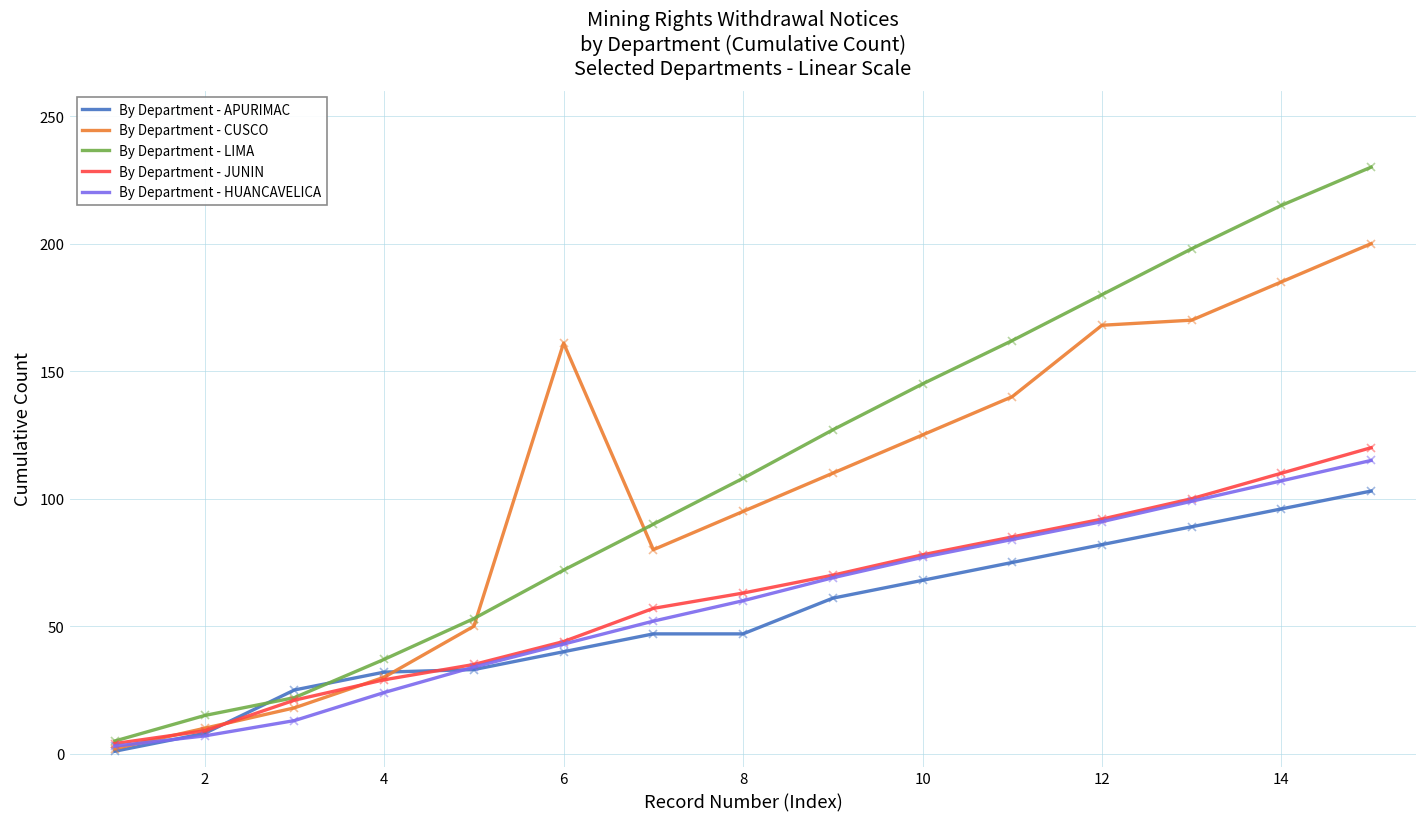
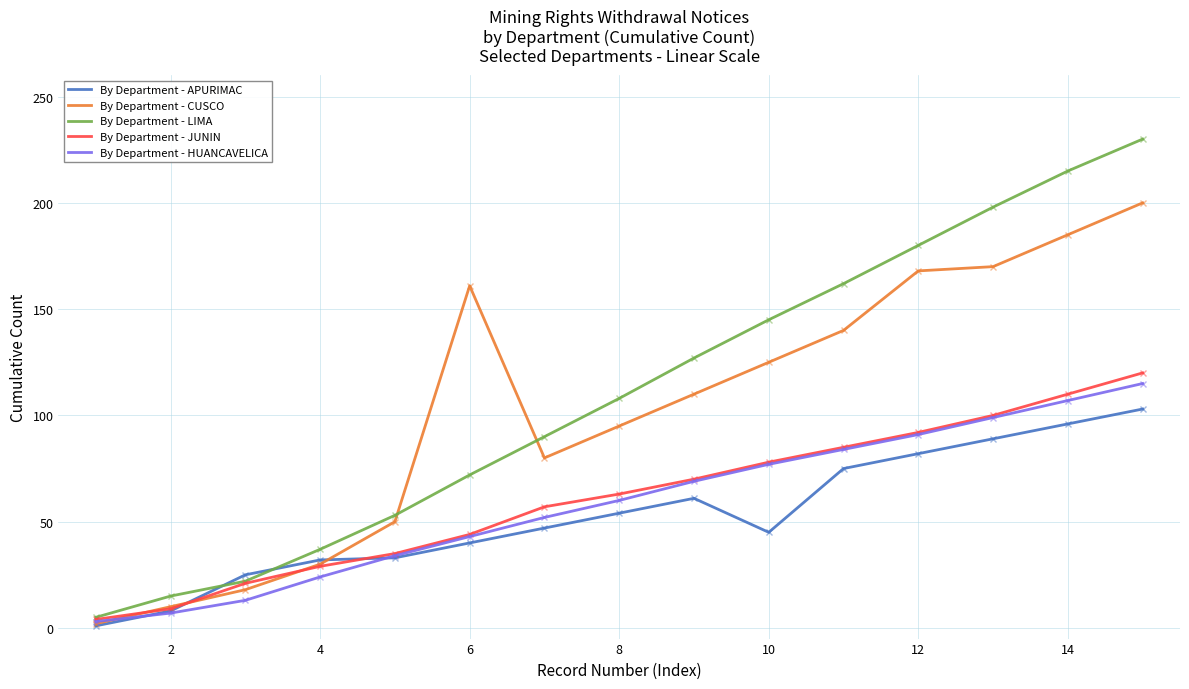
By Department - APURIMAC, 8: 47 -> 54
By Department - APURIMAC, 10: 68 -> 45
